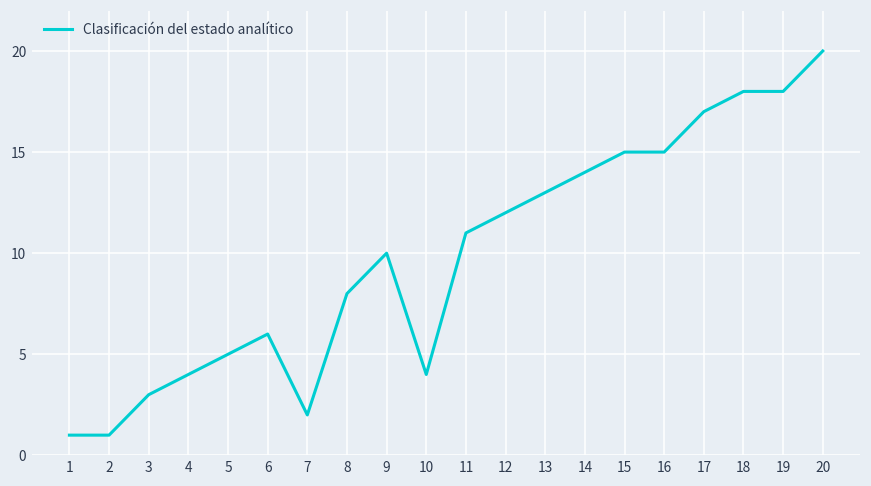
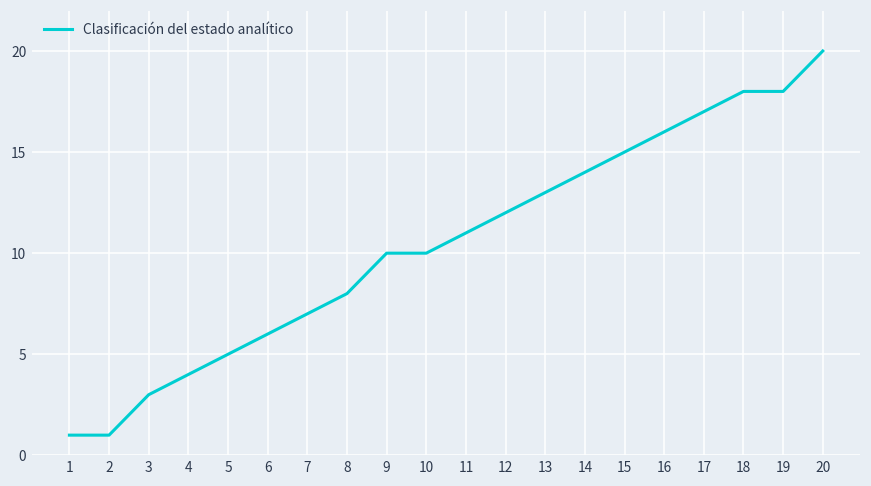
7: 2 -> 7
10: 4 -> 10
16: 15 -> 16
